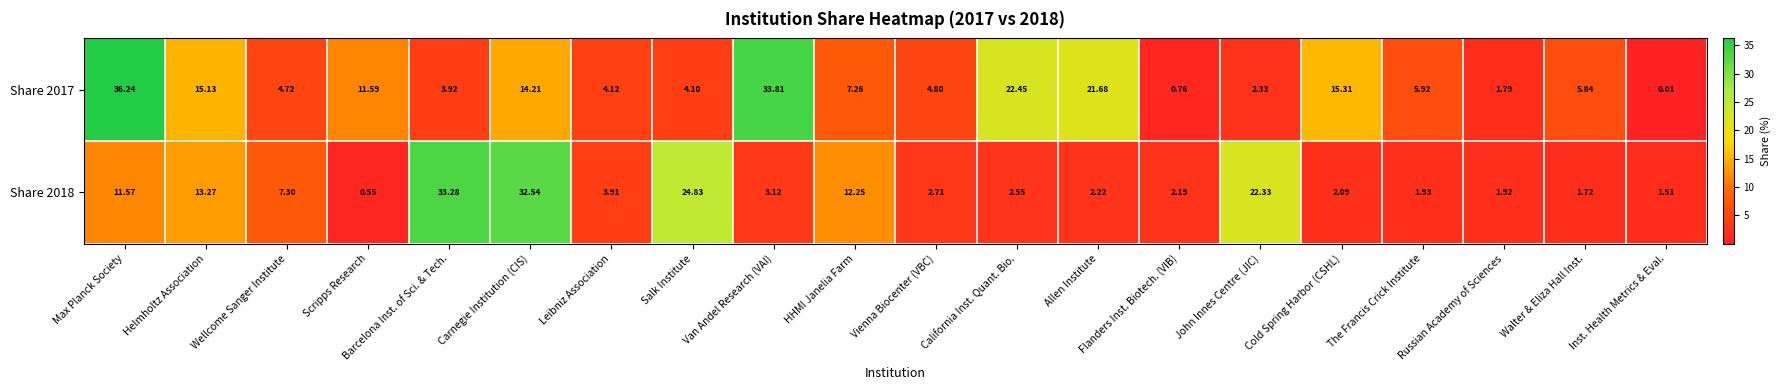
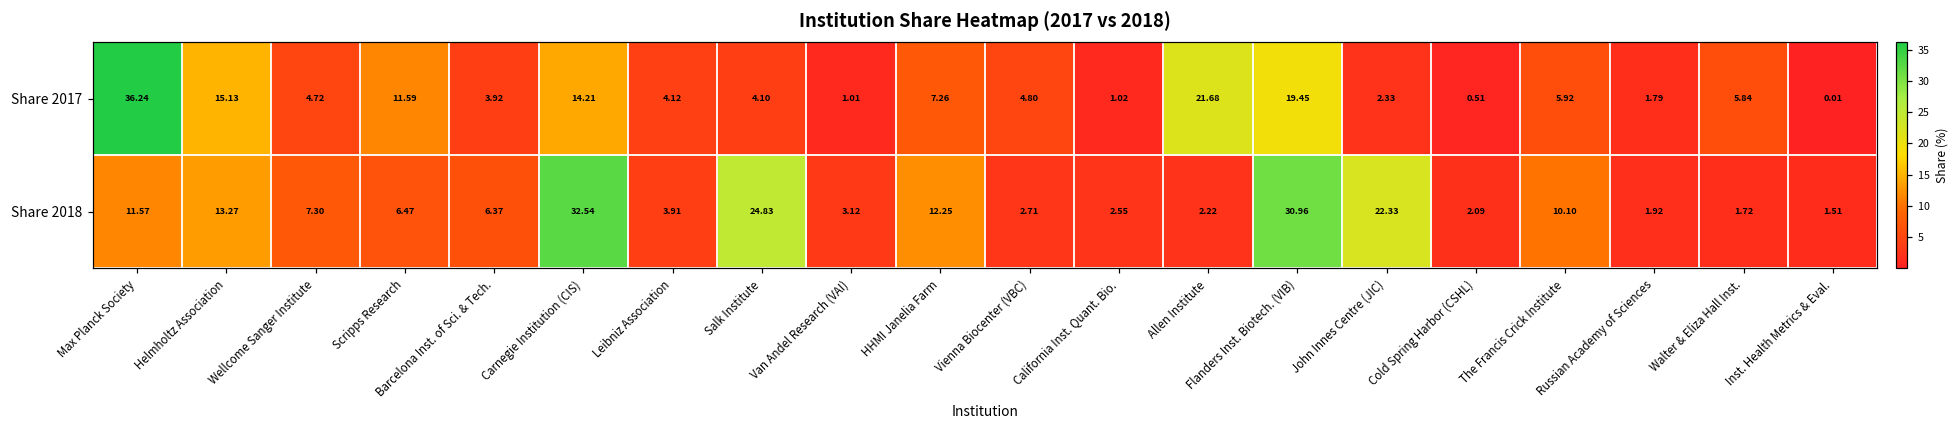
Share 2017, Van Andel Research (VAI): 33.81 -> 1.01
Share 2017, California Inst. Quant. Bio.: 22.45 -> 1.02
Share 2017, Flanders Inst. Biotech. (VIB): 0.76 -> 19.45
Share 2017, Cold Spring Harbor (CSHL): 15.31 -> 0.51
Share 2018, Scripps Research: 0.55 -> 6.47
Share 2018, Barcelona Inst. of Sci. & Tech.: 33.28 -> 6.37
Share 2018, Flanders Inst. Biotech. (VIB): 2.19 -> 30.96
Share 2018, The Francis Crick Institute: 1.93 -> 10.10
